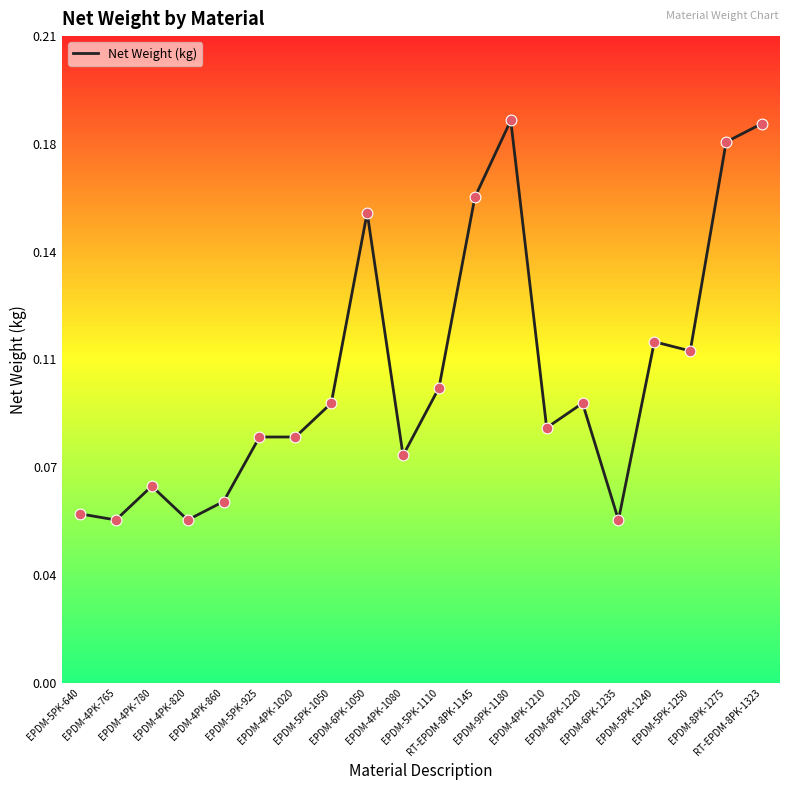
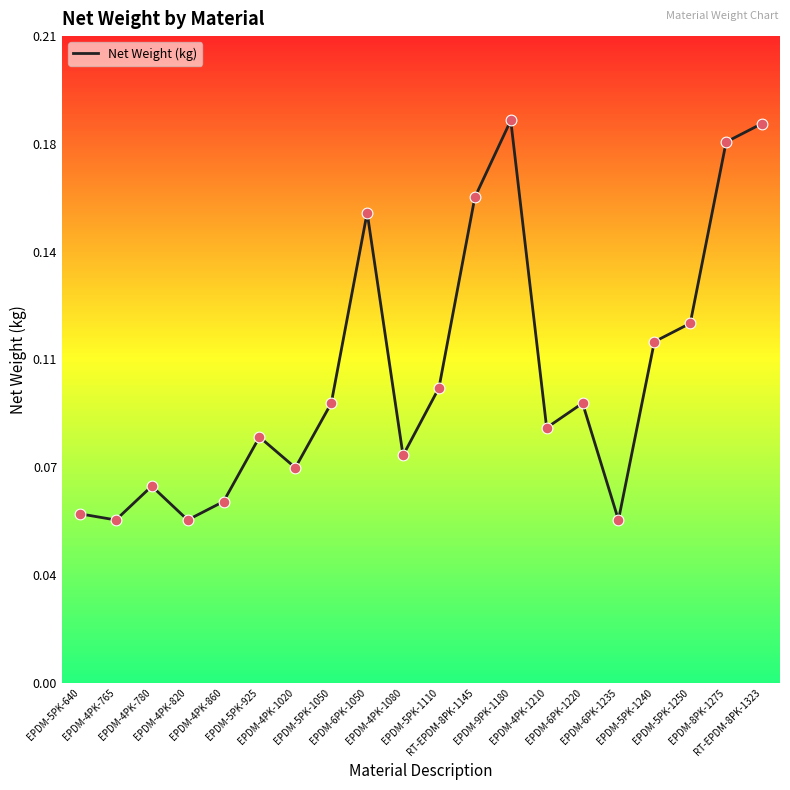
Net Weight (kg), EPDM-4PK-1020: 0.08 -> 0.07
Net Weight (kg), EPDM-5PK-1250: 0.108 -> 0.117
